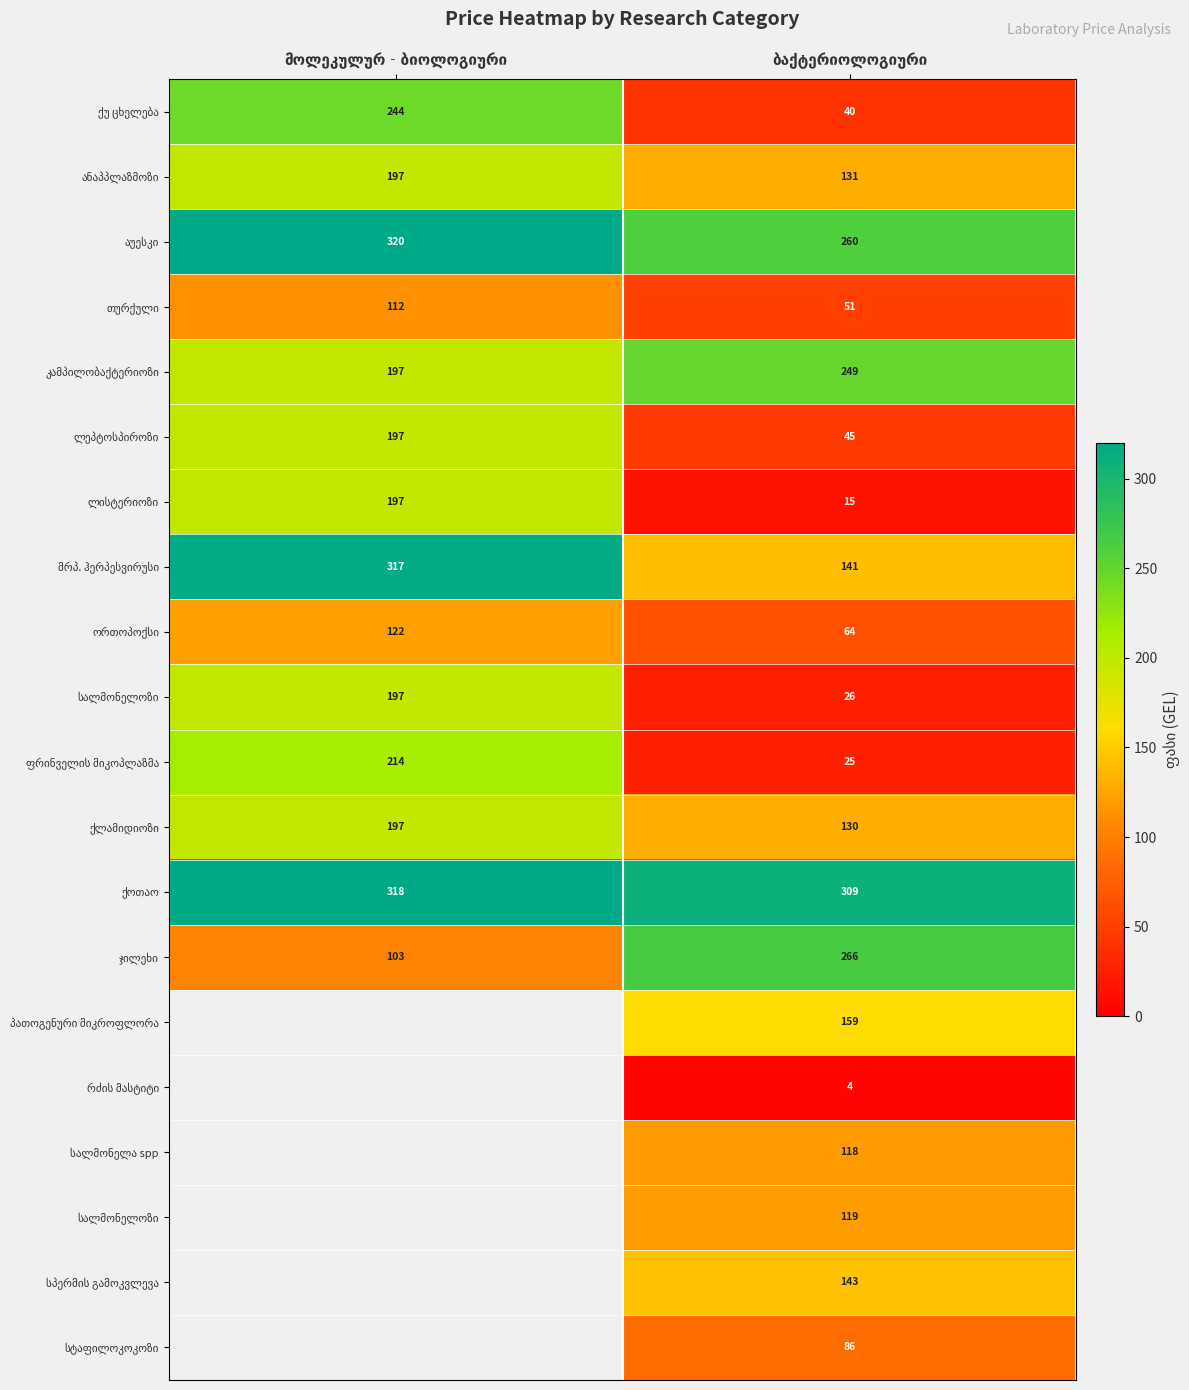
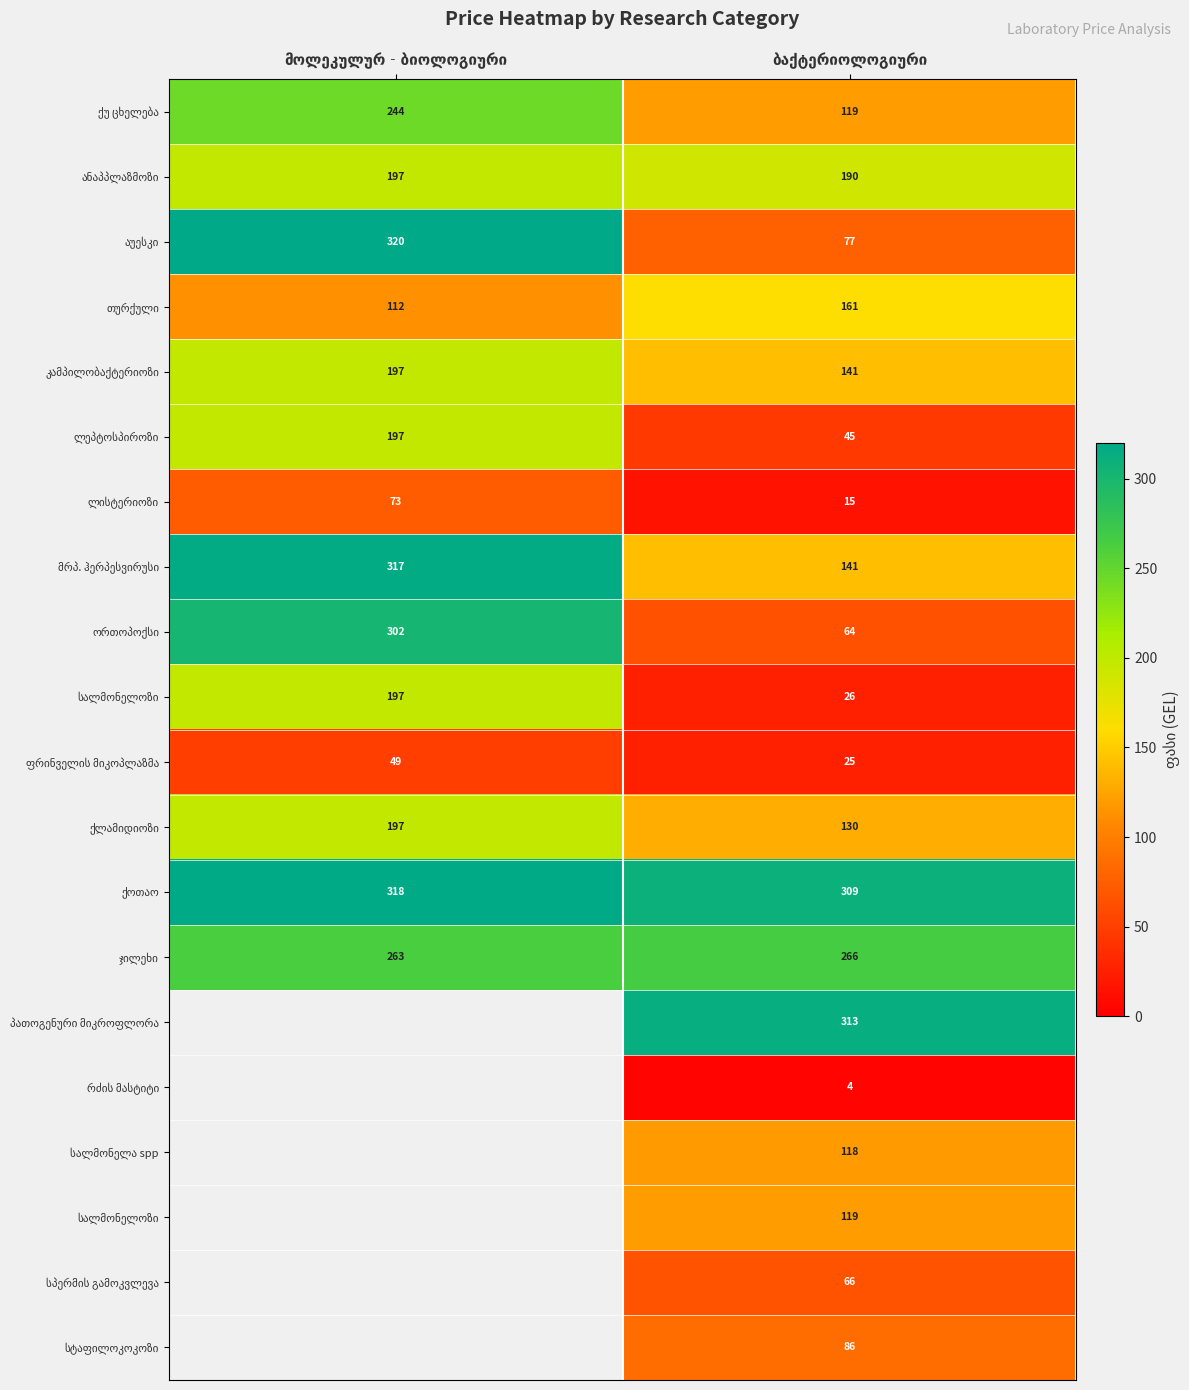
ქუ ცხელება, ბაქტერიოლოგიური: 40 -> 119
ანაპპლაზმოზი, ბაქტერიოლოგიური: 131 -> 190
აუესკი, ბაქტერიოლოგიური: 260 -> 77
თურქული, ბაქტერიოლოგიური: 51 -> 161
კამპილობაქტერიოზი, ბაქტერიოლოგიური: 249 -> 141
ლისტერიოზი, მოლეკულურ‐ბიოლოგიური: 197 -> 73
ორთოპოქსი, მოლეკულურ‐ბიოლოგიური: 122 -> 302
ფრინველის მიკოპლაზმა, მოლეკულურ‐ბიოლოგიური: 214 -> 49
ჯილეხი, მოლეკულურ‐ბიოლოგიური: 103 -> 263
პათოგენური მიკროფლორა, ბაქტერიოლოგიური: 159 -> 313
სპერმის გამოკვლევა, ბაქტერიოლოგიური: 143 -> 66
